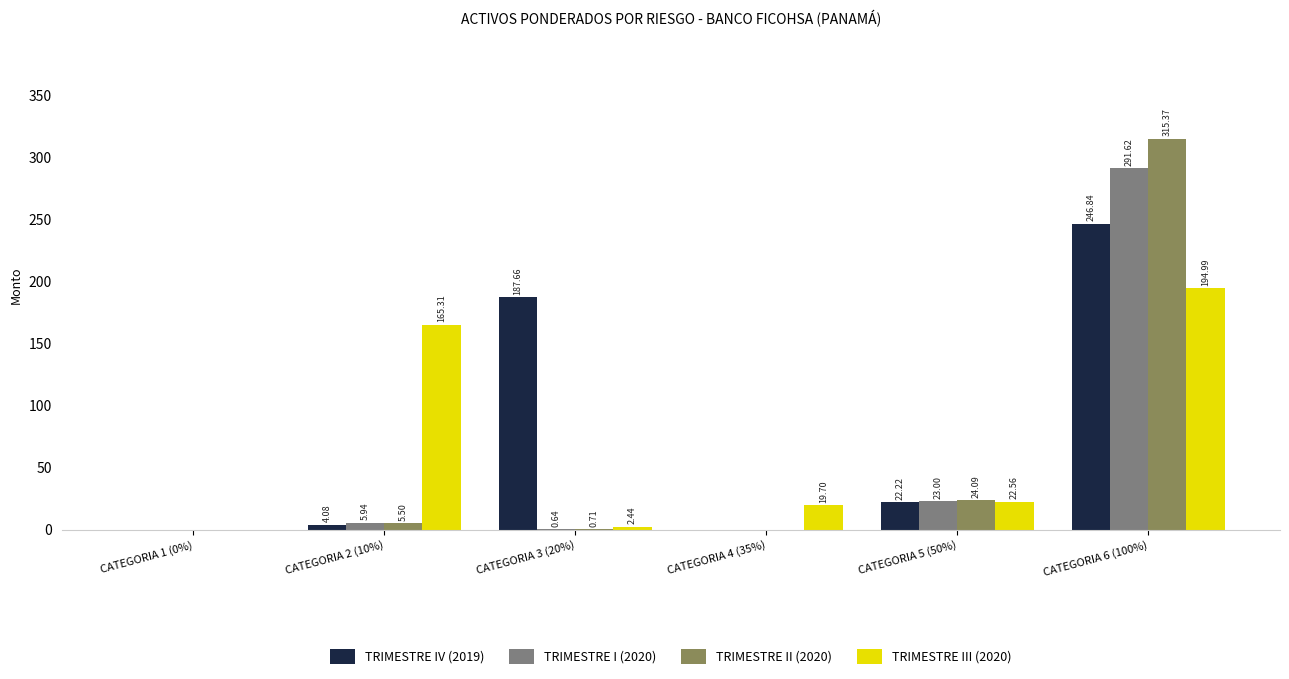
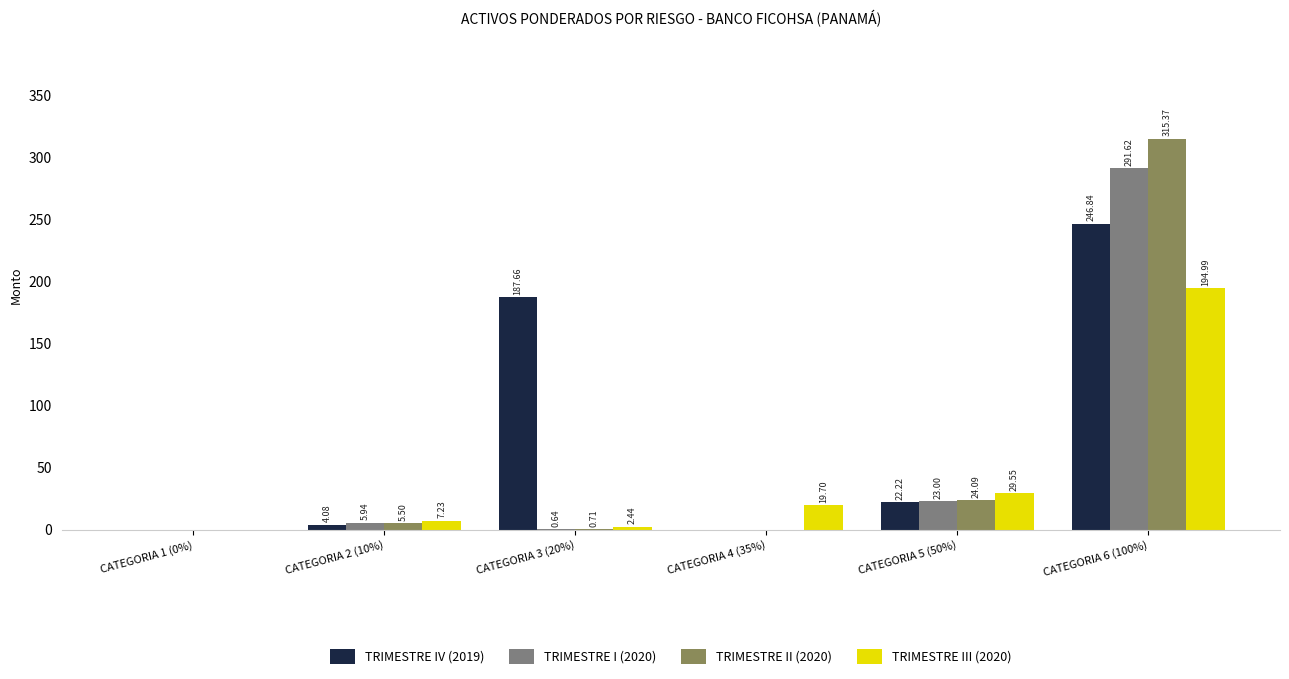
TRIMESTRE III (2020), CATEGORIA 2 (10%): 165.31 -> 7.23
TRIMESTRE III (2020), CATEGORIA 5 (50%): 22.56 -> 29.55
